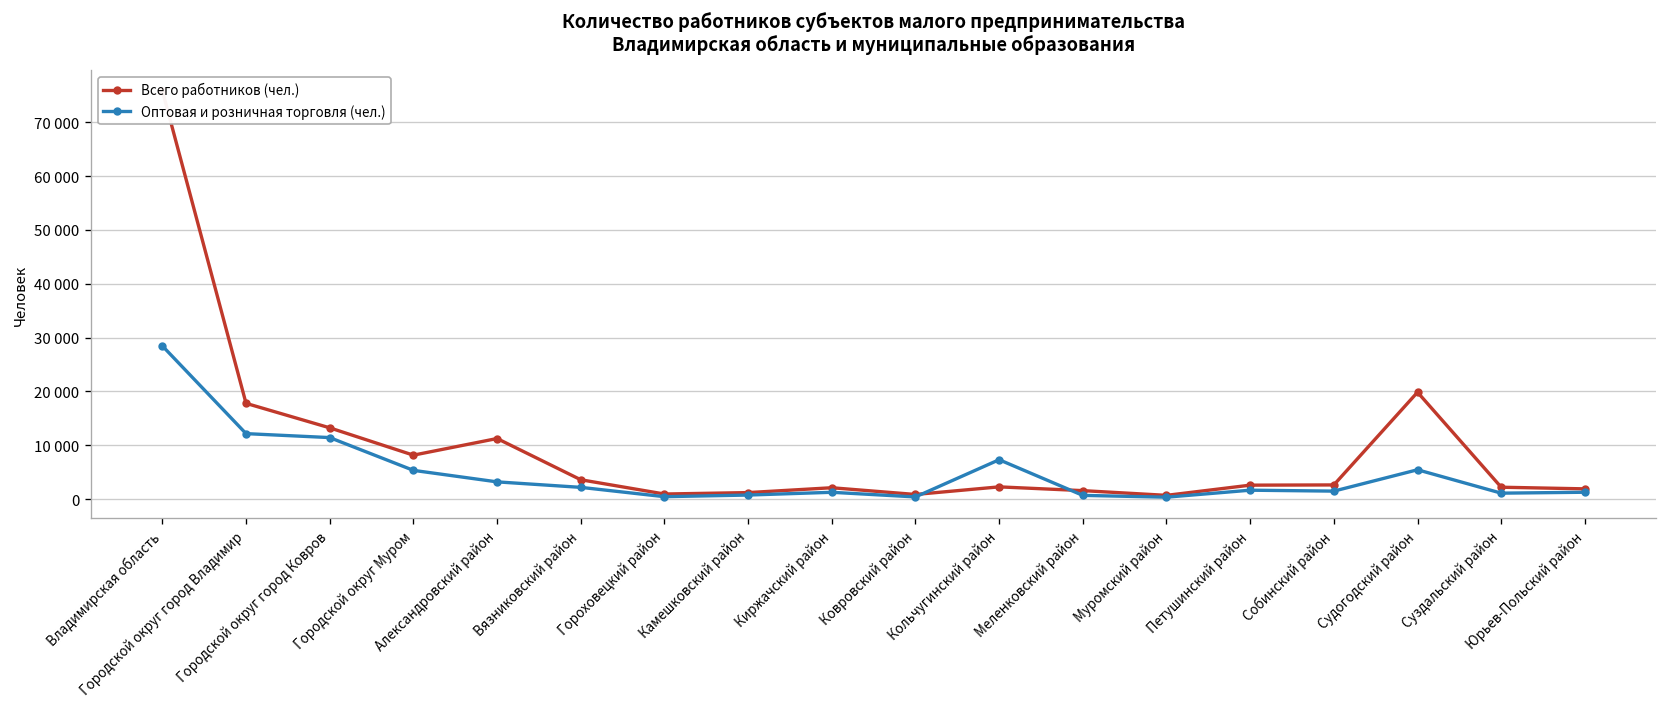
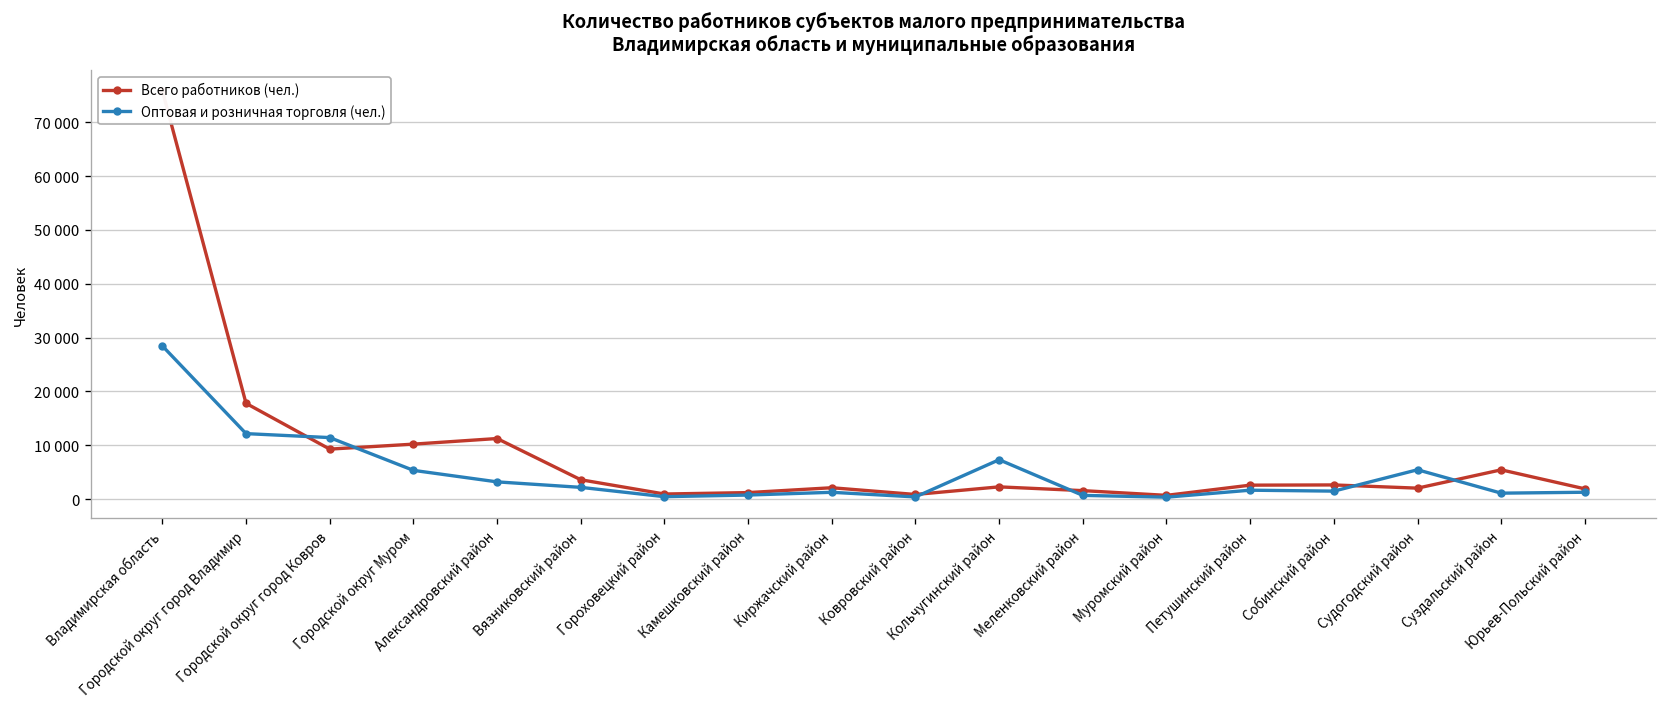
Всего работников (чел.), Городской округ город Ковров: 13000 -> 9000
Всего работников (чел.), Городской округ Муром: 8000 -> 10000
Всего работников (чел.), Судогодский район: 20000 -> 2000
Всего работников (чел.), Суздальский район: 2000 -> 5000
